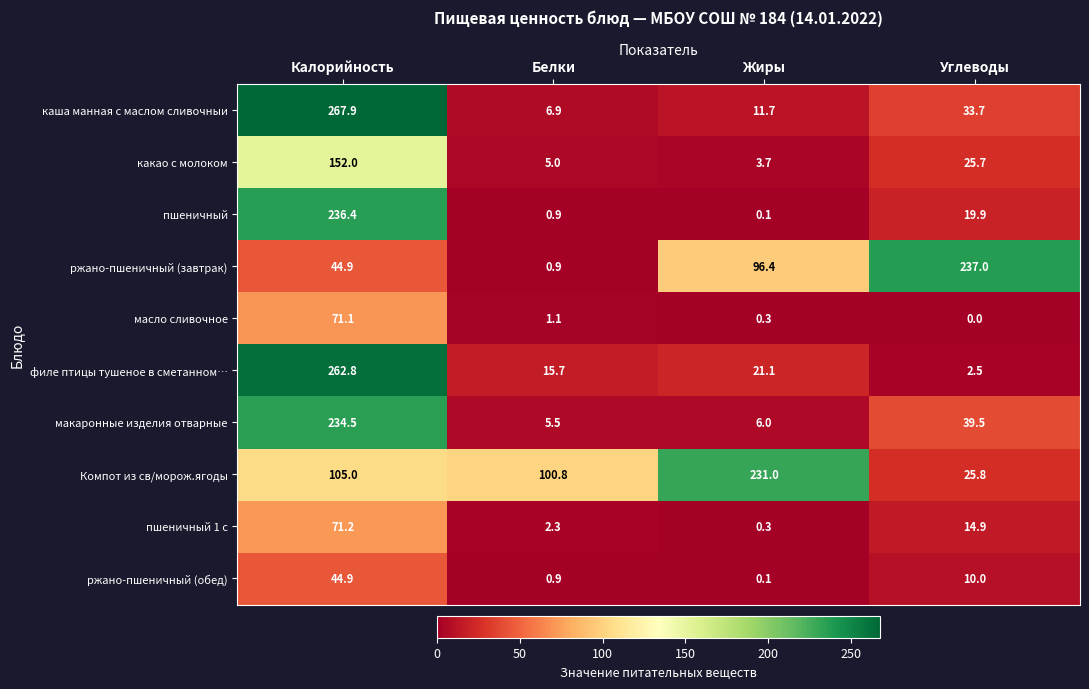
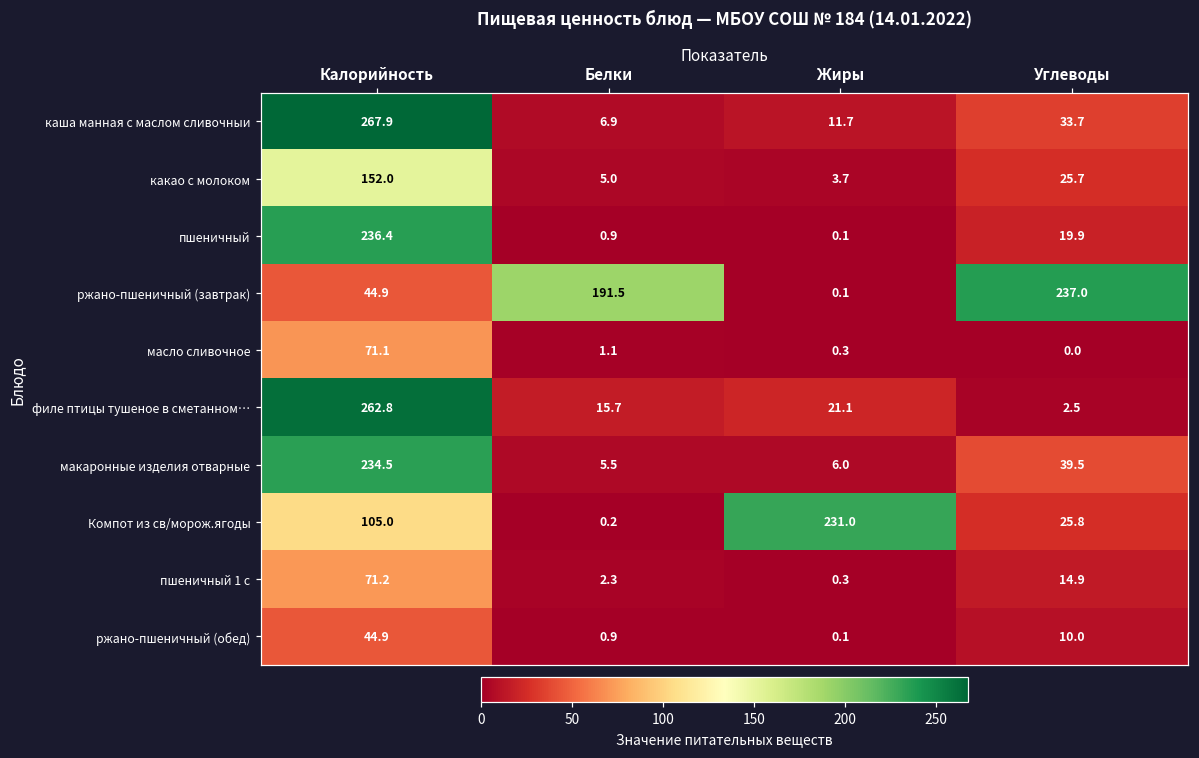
ржано-пшеничный (завтрак), Белки: 0.9 -> 191.5
ржано-пшеничный (завтрак), Жиры: 96.4 -> 0.1
Компот из св/морож.ягоды, Белки: 100.8 -> 0.2
